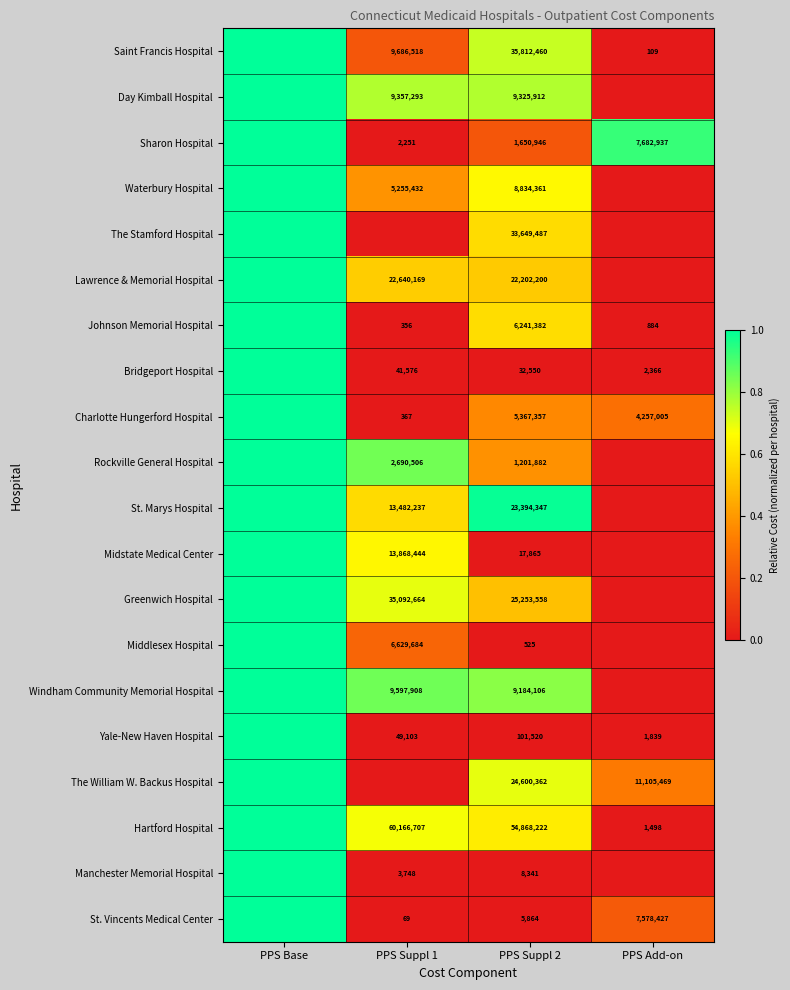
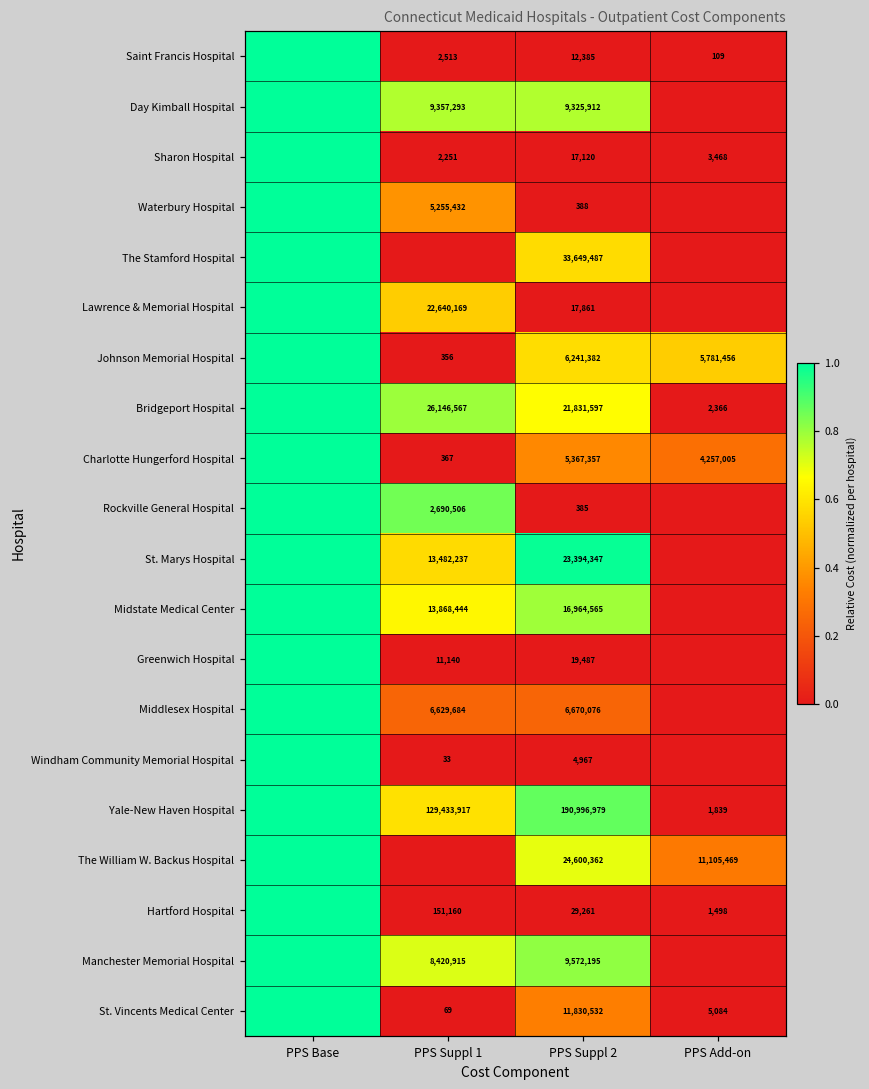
Saint Francis Hospital, PPS Suppl 1: 9,686,518 -> 2,513
Saint Francis Hospital, PPS Suppl 2: 35,812,460 -> 12,385
Sharon Hospital, PPS Suppl 2: 1,650,946 -> 17,120
Sharon Hospital, PPS Add-on: 7,682,937 -> 3,468
Waterbury Hospital, PPS Suppl 2: 8,834,361 -> 388
Lawrence & Memorial Hospital, PPS Suppl 2: 22,202,200 -> 17,861
Johnson Memorial Hospital, PPS Add-on: 884 -> 5,781,456
Bridgeport Hospital, PPS Suppl 1: 41,576 -> 26,146,567
Bridgeport Hospital, PPS Suppl 2: 32,550 -> 21,831,597
Rockville General Hospital, PPS Suppl 2: 1,201,882 -> 385
Midstate Medical Center, PPS Suppl 2: 17,865 -> 16,964,565
Greenwich Hospital, PPS Suppl 1: 35,092,664 -> 11,140
Greenwich Hospital, PPS Suppl 2: 25,253,558 -> 19,487
Middlesex Hospital, PPS Suppl 2: 525 -> 6,670,076
Windham Community Memorial Hospital, PPS Suppl 1: 9,597,908 -> 33
Windham Community Memorial Hospital, PPS Suppl 2: 9,184,106 -> 4,967
Yale-New Haven Hospital, PPS Suppl 1: 49,103 -> 129,433,917
Yale-New Haven Hospital, PPS Suppl 2: 101,520 -> 190,996,979
Hartford Hospital, PPS Suppl 1: 60,166,707 -> 151,160
Hartford Hospital, PPS Suppl 2: 54,868,222 -> 29,261
Manchester Memorial Hospital, PPS Suppl 1: 3,748 -> 8,420,915
Manchester Memorial Hospital, PPS Suppl 2: 8,341 -> 9,572,195
St. Vincents Medical Center, PPS Suppl 2: 5,864 -> 11,830,532
St. Vincents Medical Center, PPS Add-on: 7,578,427 -> 5,084
